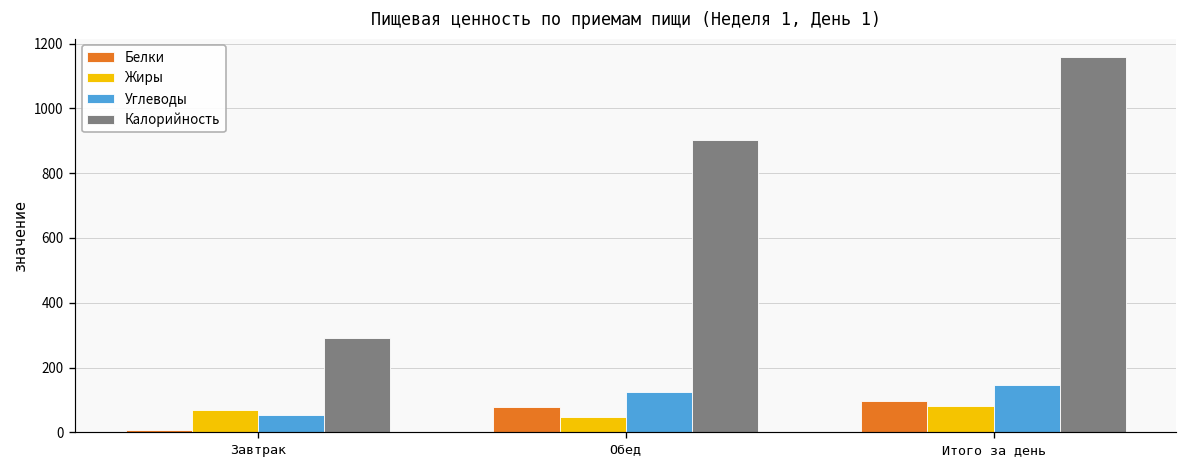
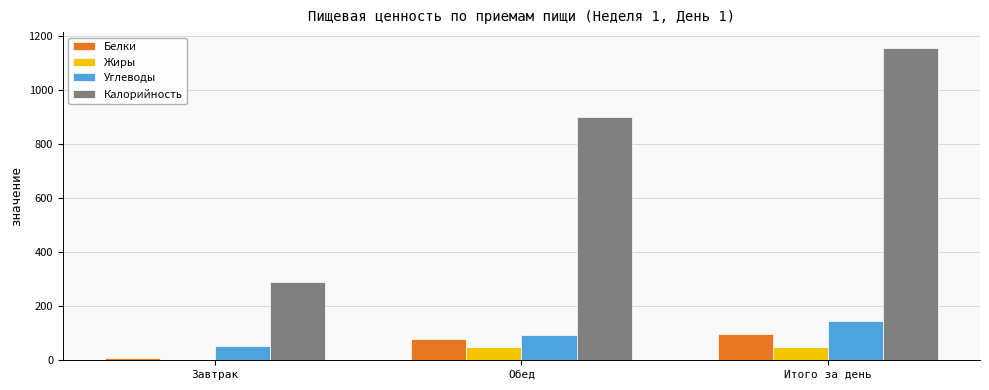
Жиры, Завтрак: 70 -> 0
Углеводы, Обед: 120 -> 90
Жиры, Итого за день: 80 -> 50
